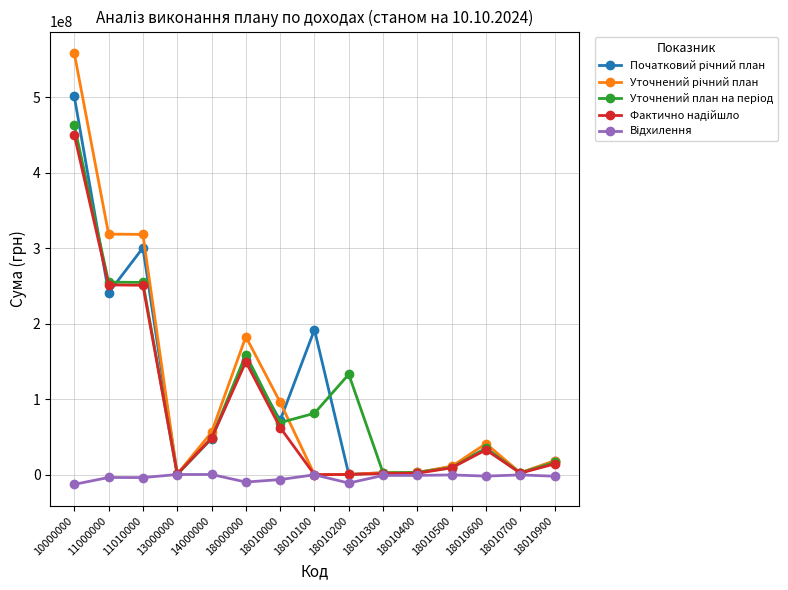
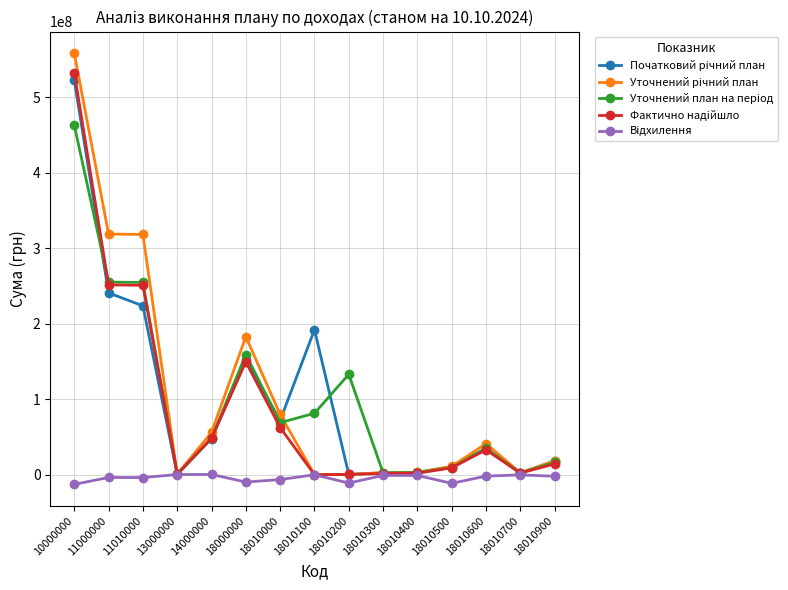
Початковий річний план, 10000000: 500000000 -> 520000000
Фактично надійшло, 10000000: 450000000 -> 530000000
Початковий річний план, 11010000: 300000000 -> 220000000
Уточнений річний план, 18010000: 100000000 -> 80000000
Відхилення, 18010500: 0 -> -10000000
